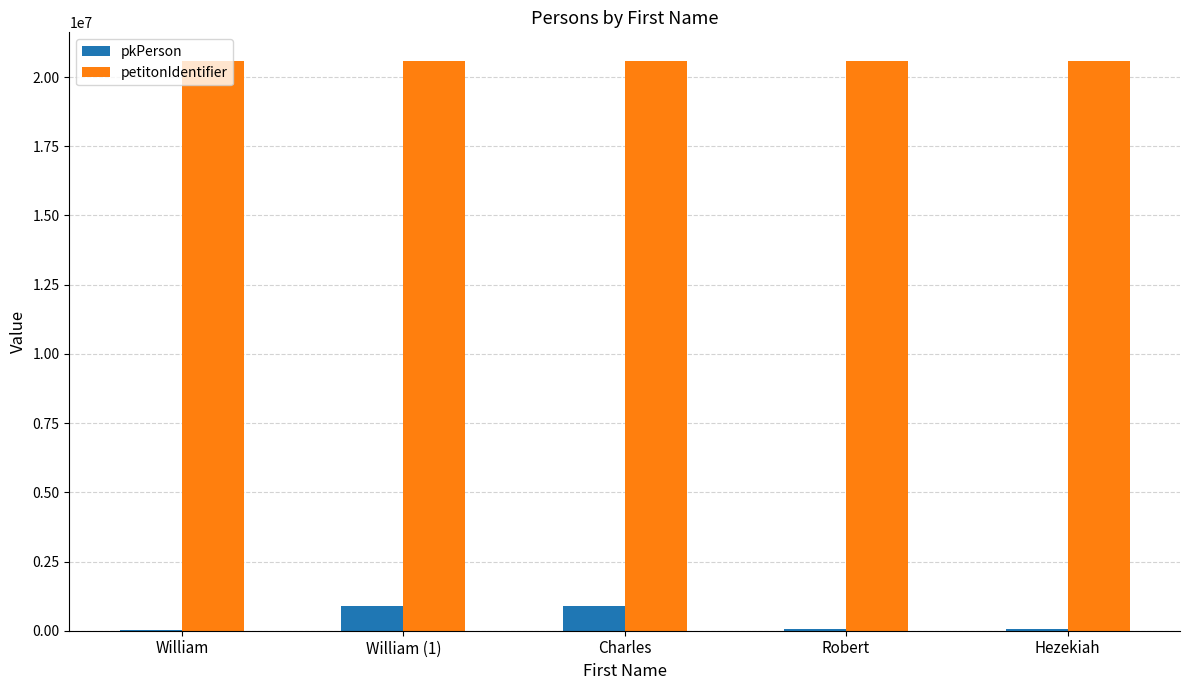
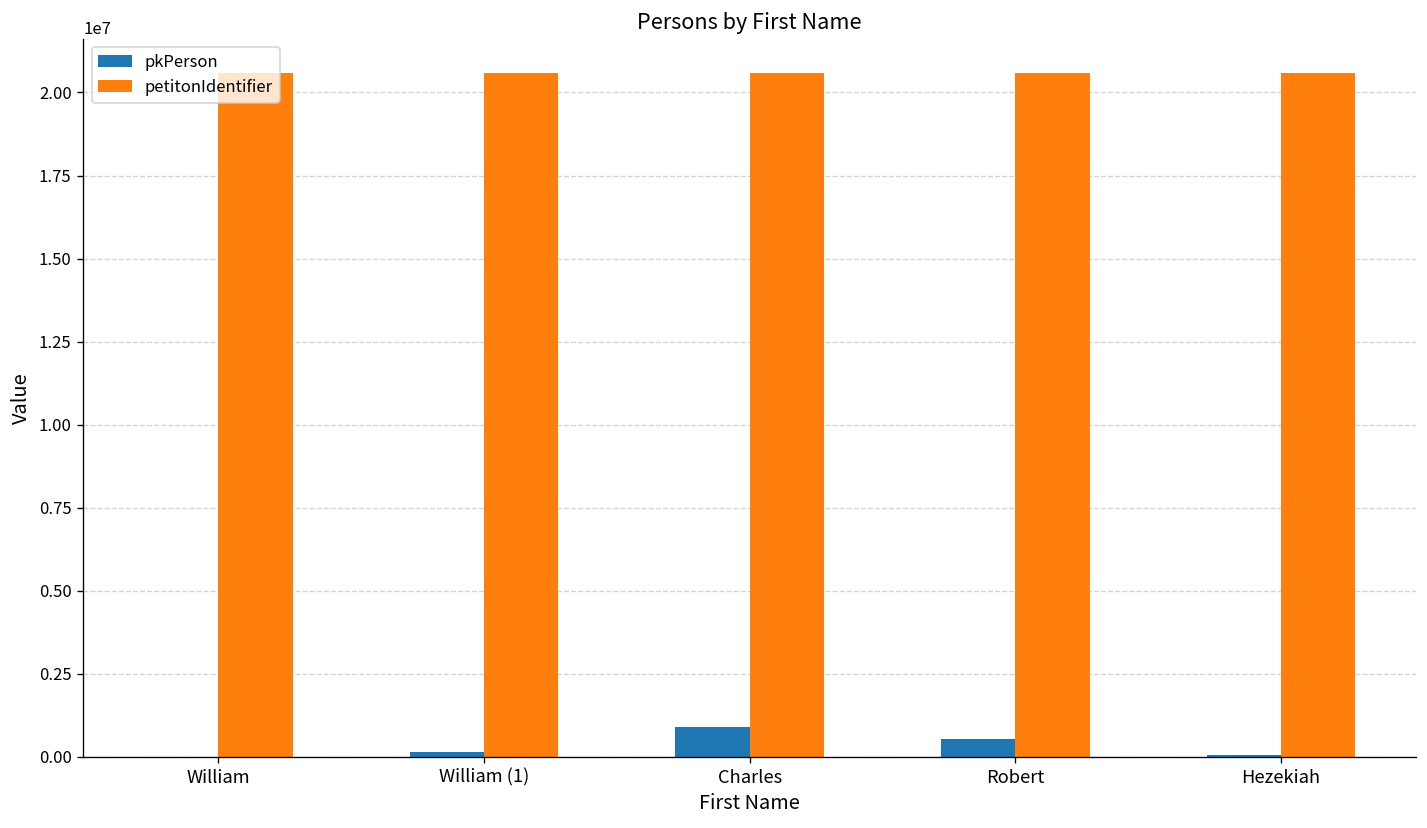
pkPerson, William (1): 900000 -> 100000
pkPerson, Robert: 100000 -> 500000
